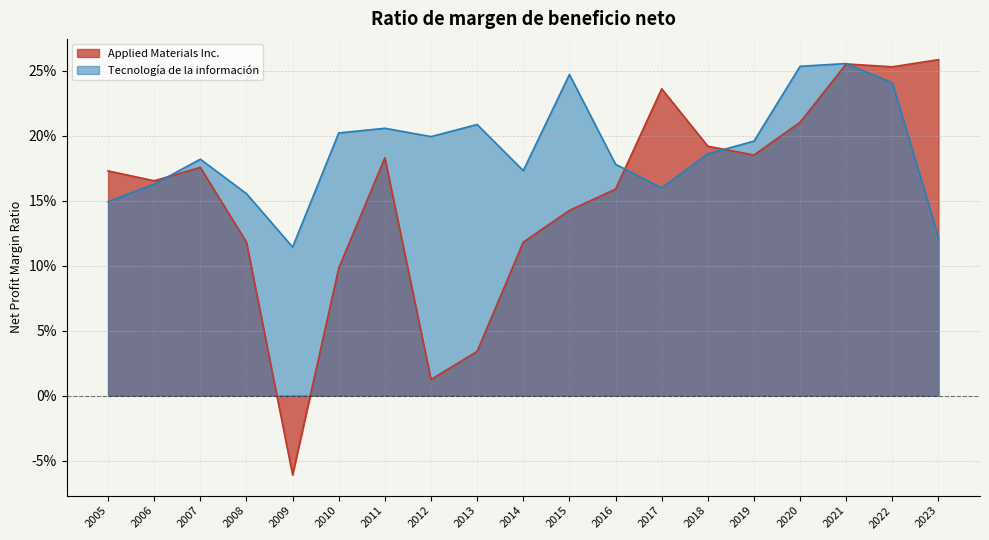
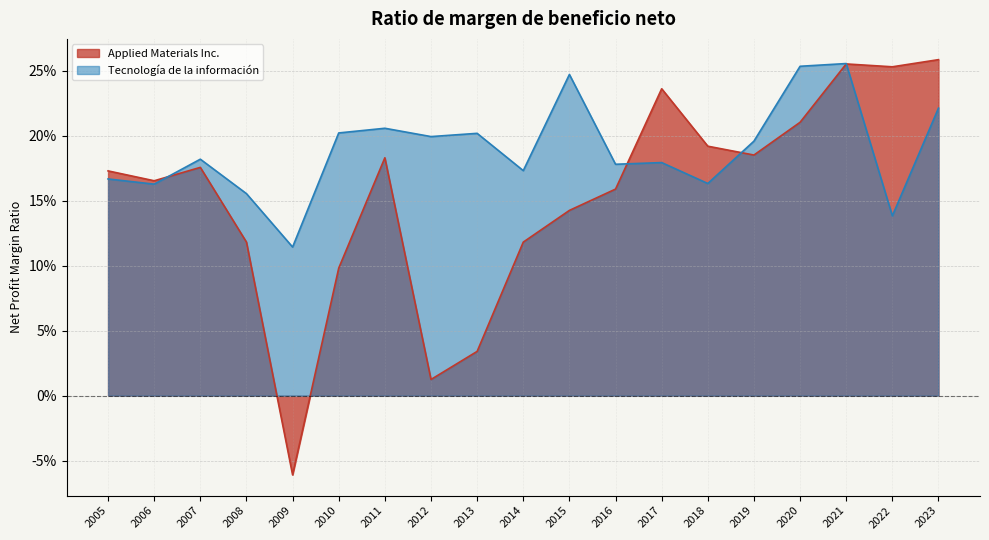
Tecnología de la información, 2005: 14.9% -> 16.7%
Tecnología de la información, 2013: 20.9% -> 20.2%
Tecnología de la información, 2017: 16.0% -> 17.9%
Tecnología de la información, 2018: 18.6% -> 16.3%
Tecnología de la información, 2022: 24.1% -> 13.8%
Tecnología de la información, 2023: 12.2% -> 22.1%
